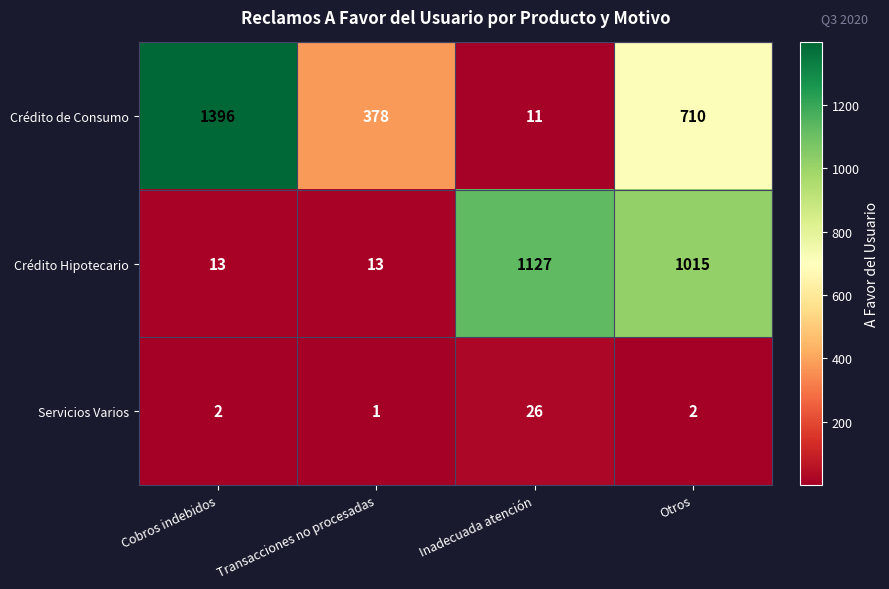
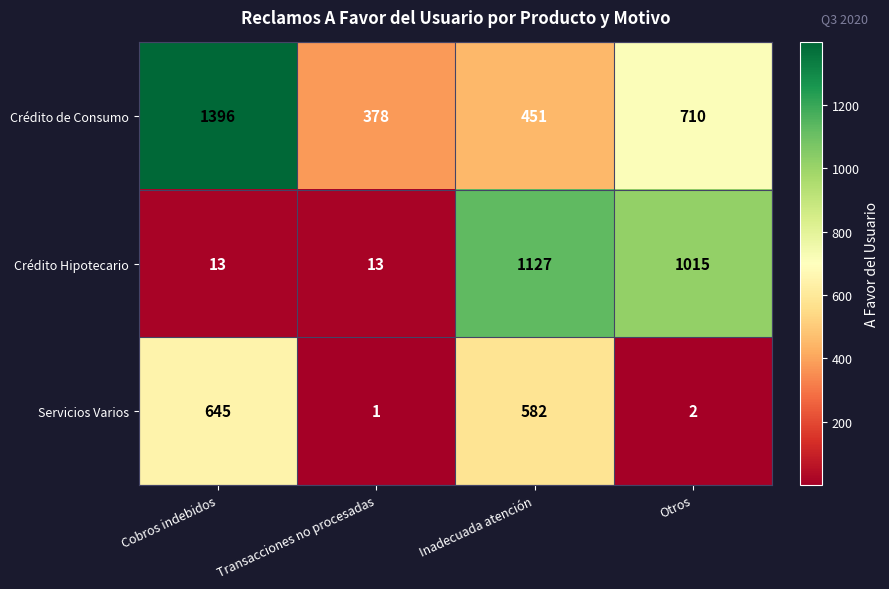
Crédito de Consumo, Inadecuada atención: 11 -> 451
Servicios Varios, Cobros indebidos: 2 -> 645
Servicios Varios, Inadecuada atención: 26 -> 582
